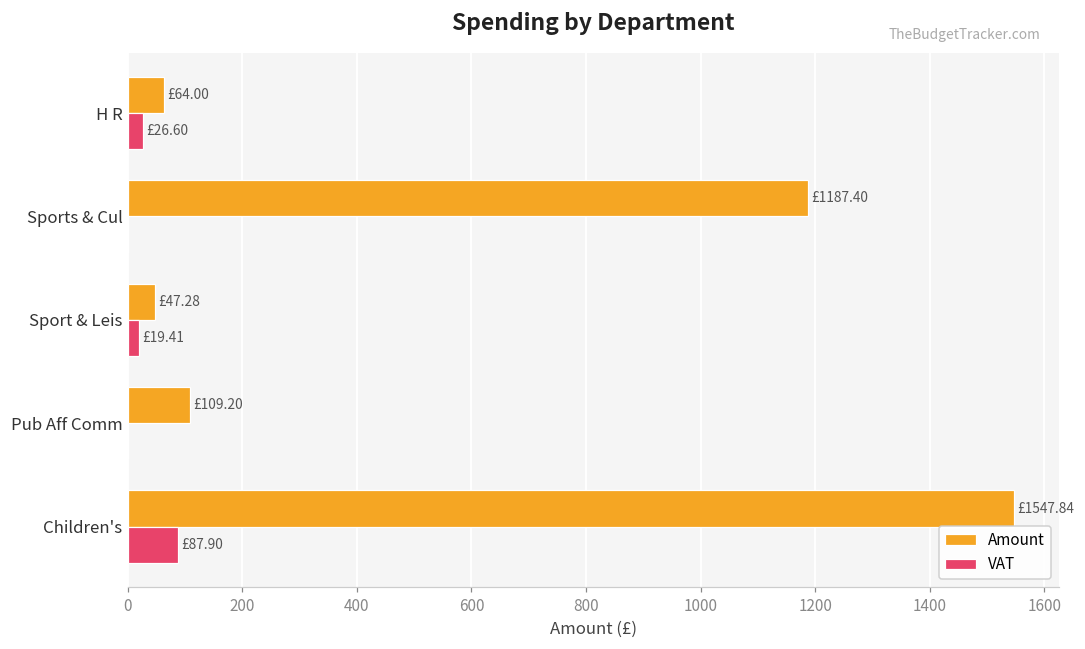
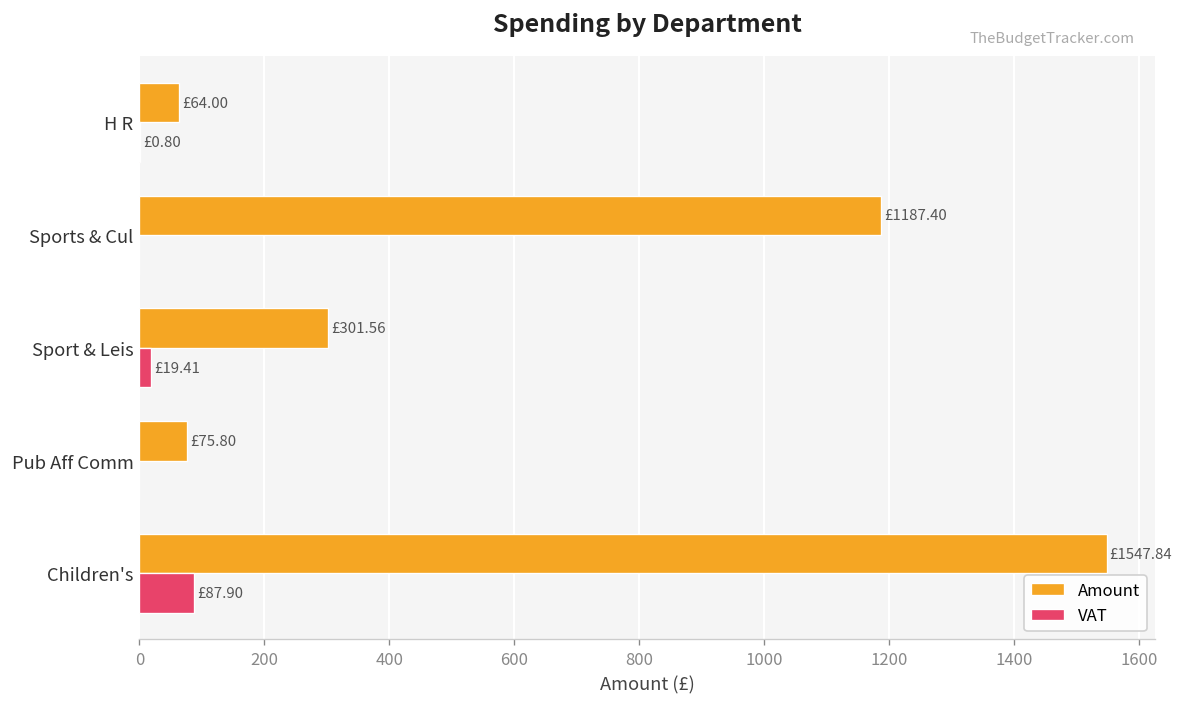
VAT, H R: £26.60 -> £0.80
Amount, Sport & Leis: £47.28 -> £301.56
Amount, Pub Aff Comm: £109.20 -> £75.80
